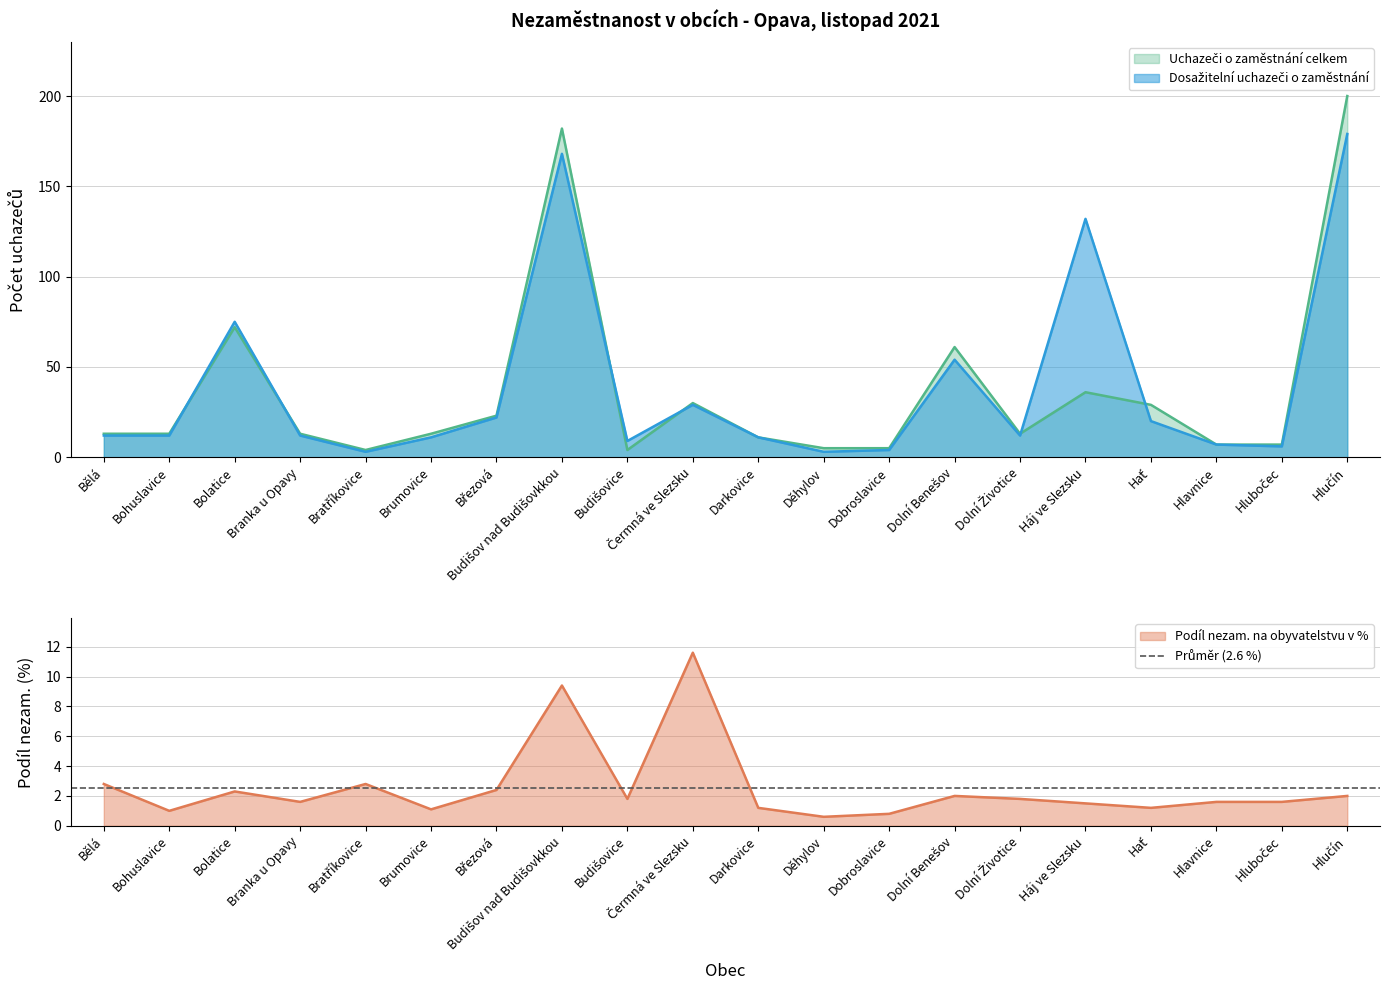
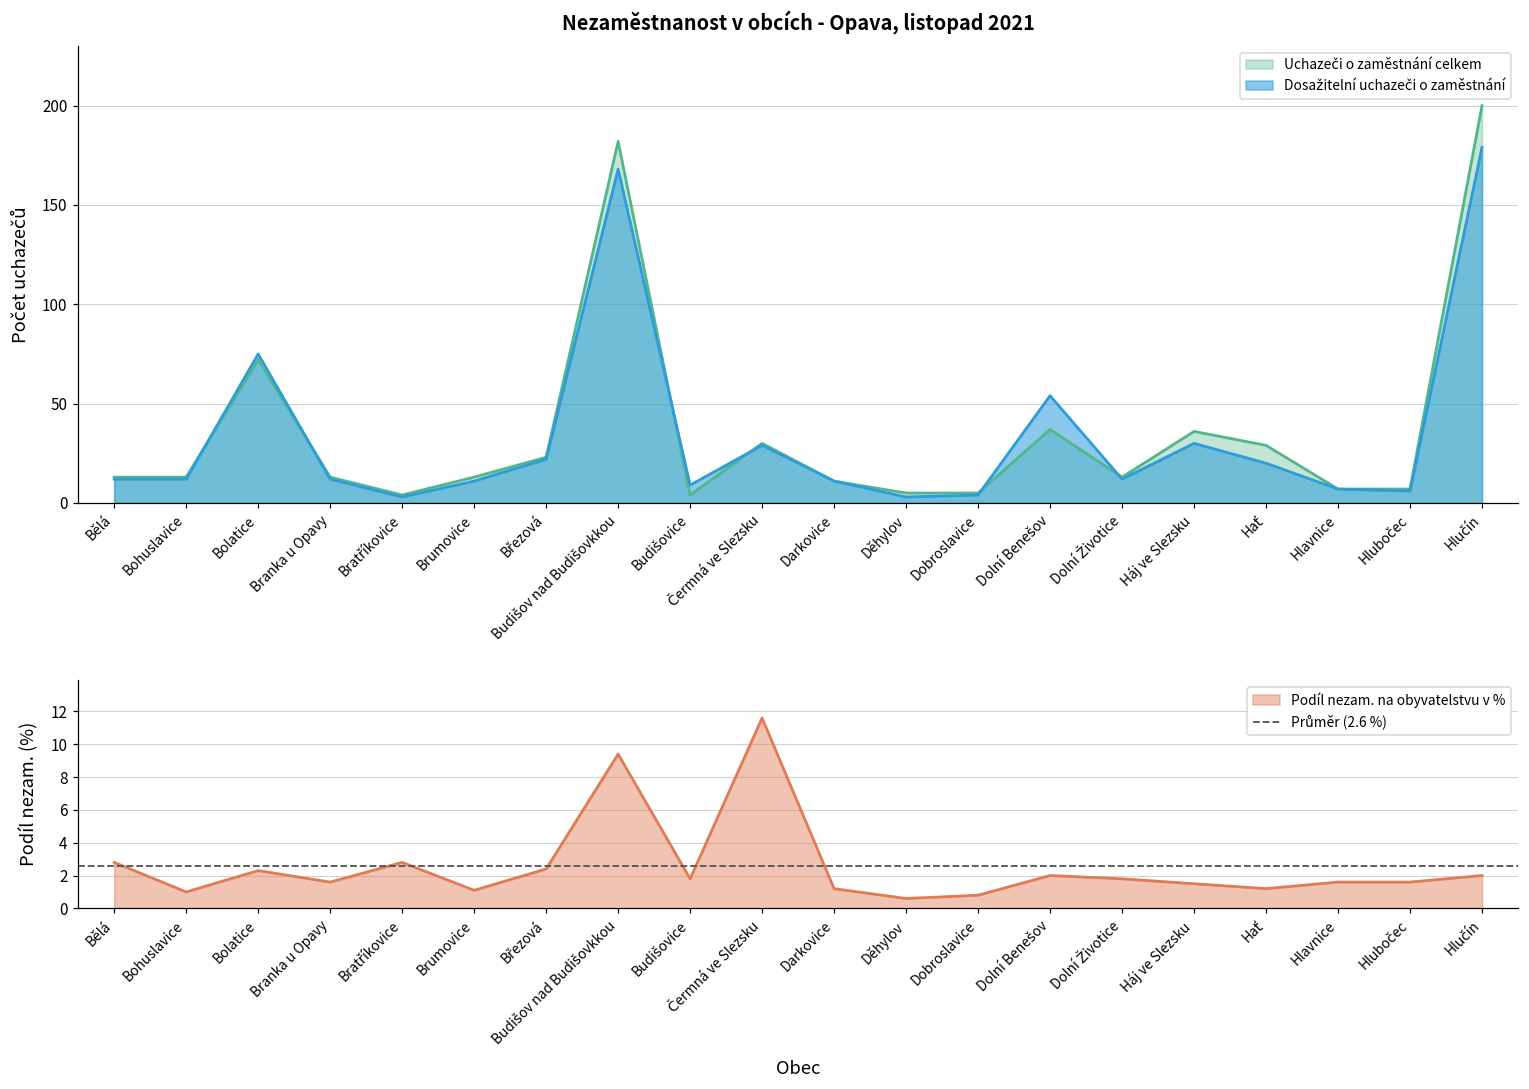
Nezaměstnanost v obcích - Opava, listopad 2021, Uchazeči o zaměstnání celkem, Dolní Benešov: 61 -> 37
Nezaměstnanost v obcích - Opava, listopad 2021, Dosažitelní uchazeči o zaměstnání, Háj ve Slezsku: 132 -> 30
